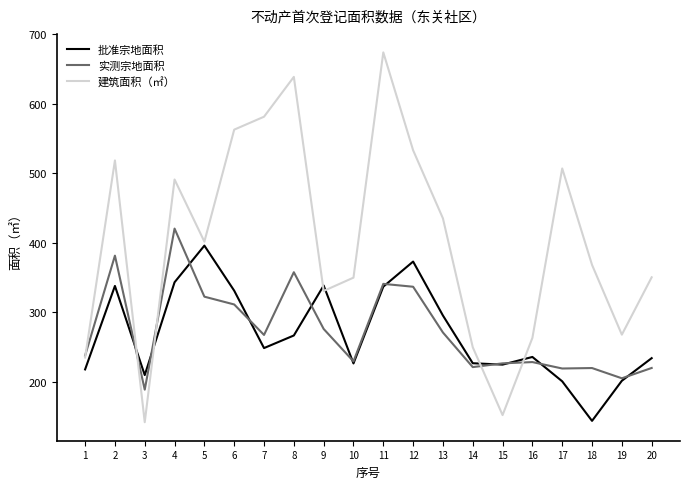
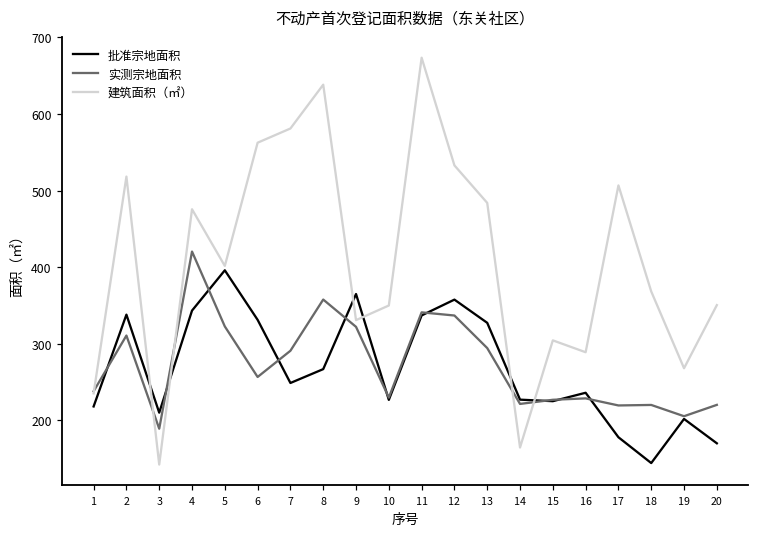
实测宗地面积, 2: 380 -> 310
建筑面积（㎡）, 4: 490 -> 480
实测宗地面积, 6: 310 -> 260
实测宗地面积, 7: 270 -> 290
批准宗地面积, 9: 340 -> 360
实测宗地面积, 9: 280 -> 320
批准宗地面积, 12: 370 -> 360
批准宗地面积, 13: 300 -> 330
实测宗地面积, 13: 270 -> 290
建筑面积（㎡）, 13: 440 -> 480
建筑面积（㎡）, 14: 250 -> 160
建筑面积（㎡）, 15: 150 -> 300
建筑面积（㎡）, 16: 260 -> 290
批准宗地面积, 17: 200 -> 180
批准宗地面积, 20: 230 -> 170
